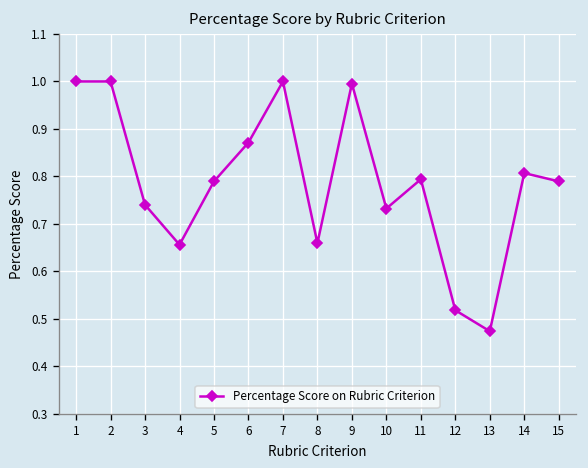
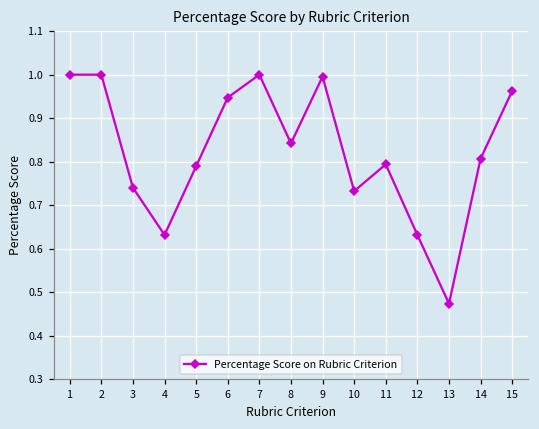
4: 0.66 -> 0.63
6: 0.87 -> 0.95
8: 0.66 -> 0.84
12: 0.52 -> 0.63
15: 0.79 -> 0.96
